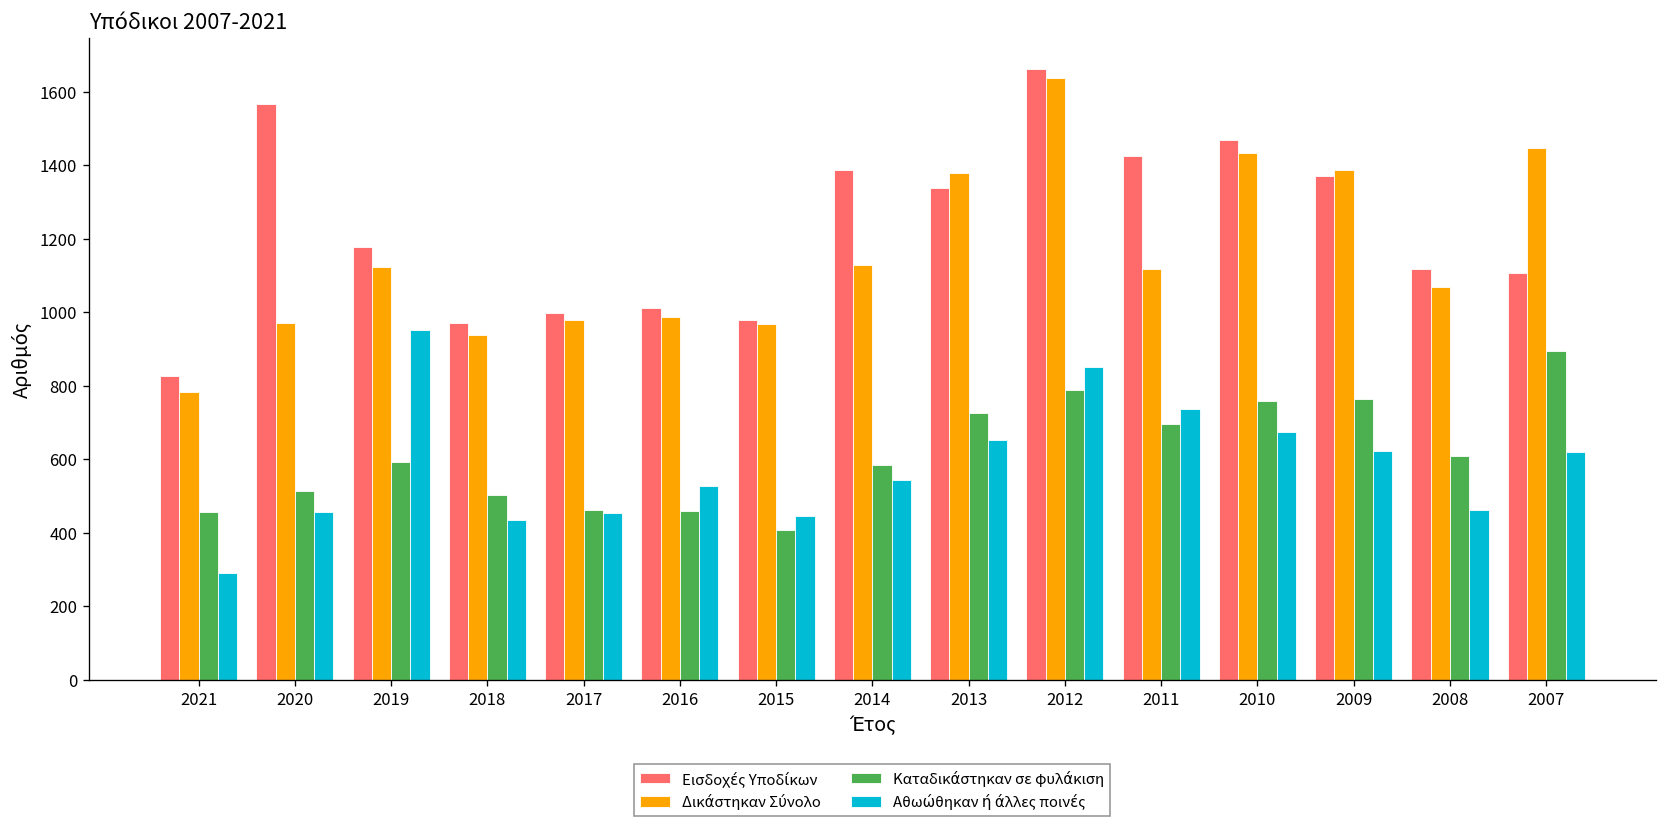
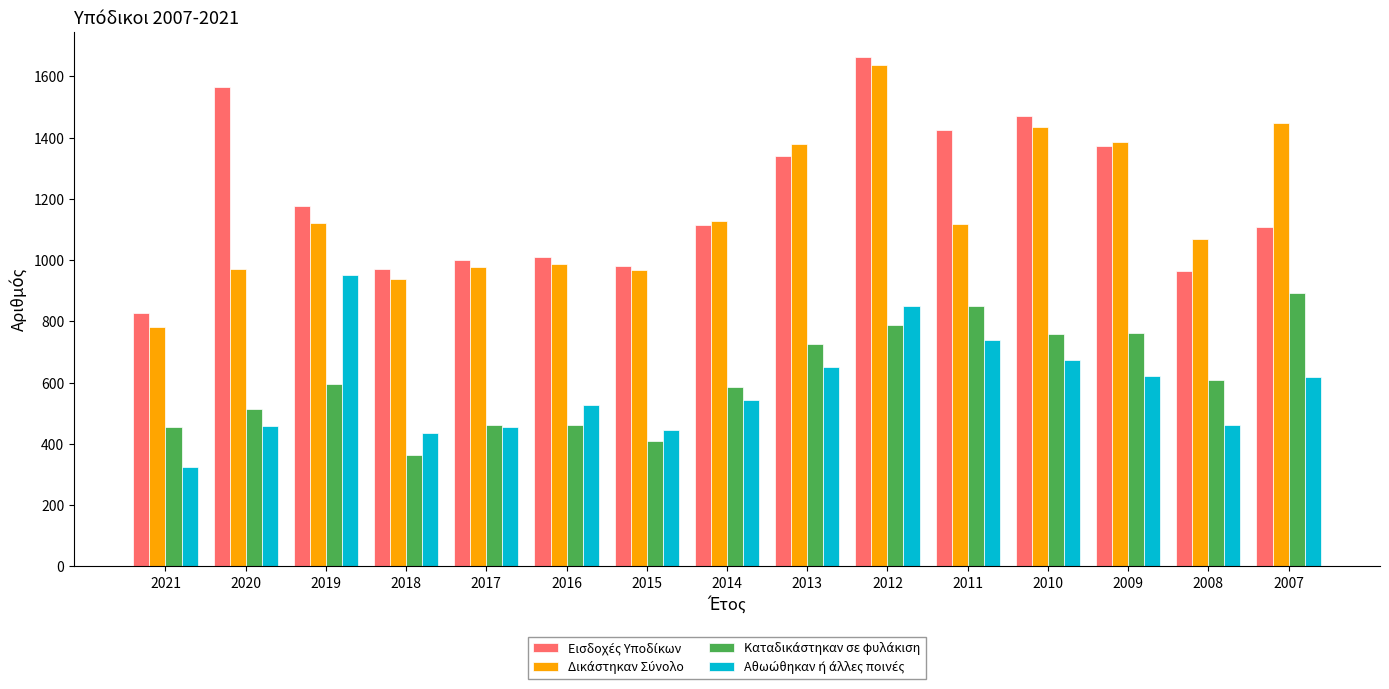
Αθωώθηκαν ή άλλες ποινές, 2021: 290 -> 330
Καταδικάστηκαν σε φυλάκιση, 2018: 500 -> 370
Εισδοχές Υποδίκων, 2014: 1390 -> 1120
Καταδικάστηκαν σε φυλάκιση, 2011: 700 -> 850
Εισδοχές Υποδίκων, 2008: 1120 -> 960
